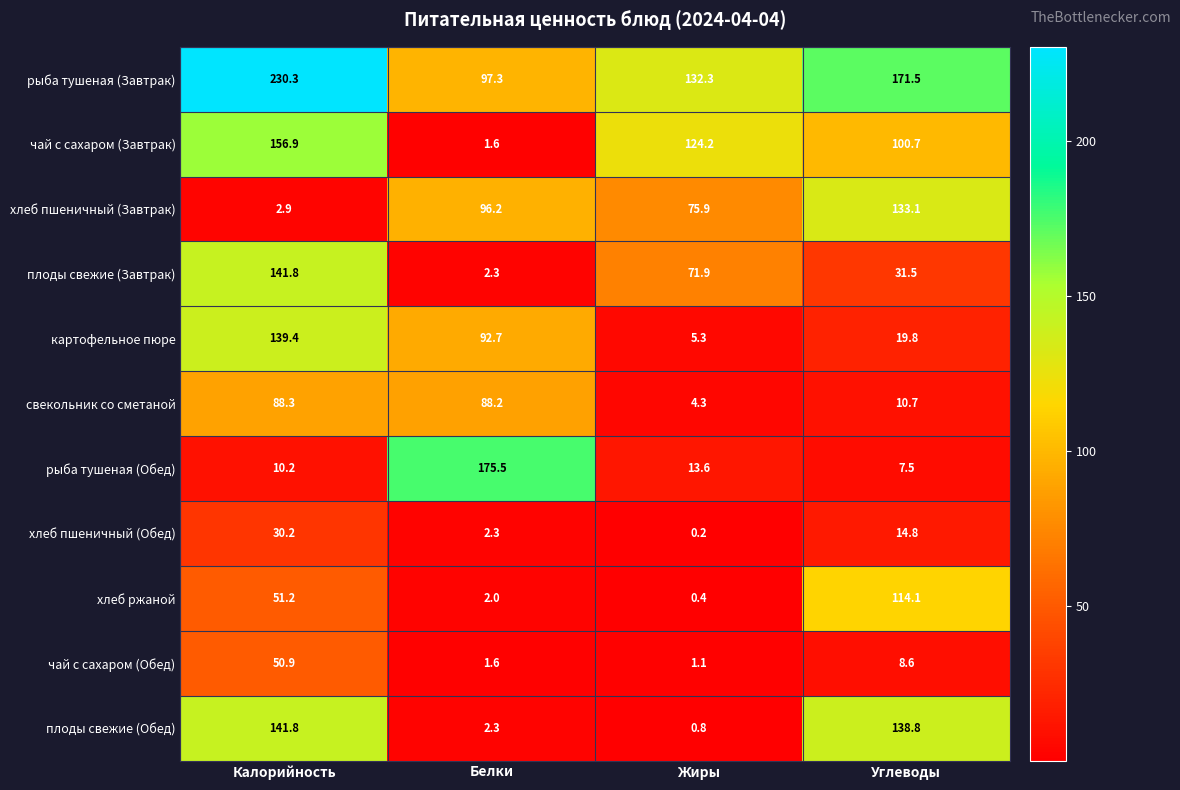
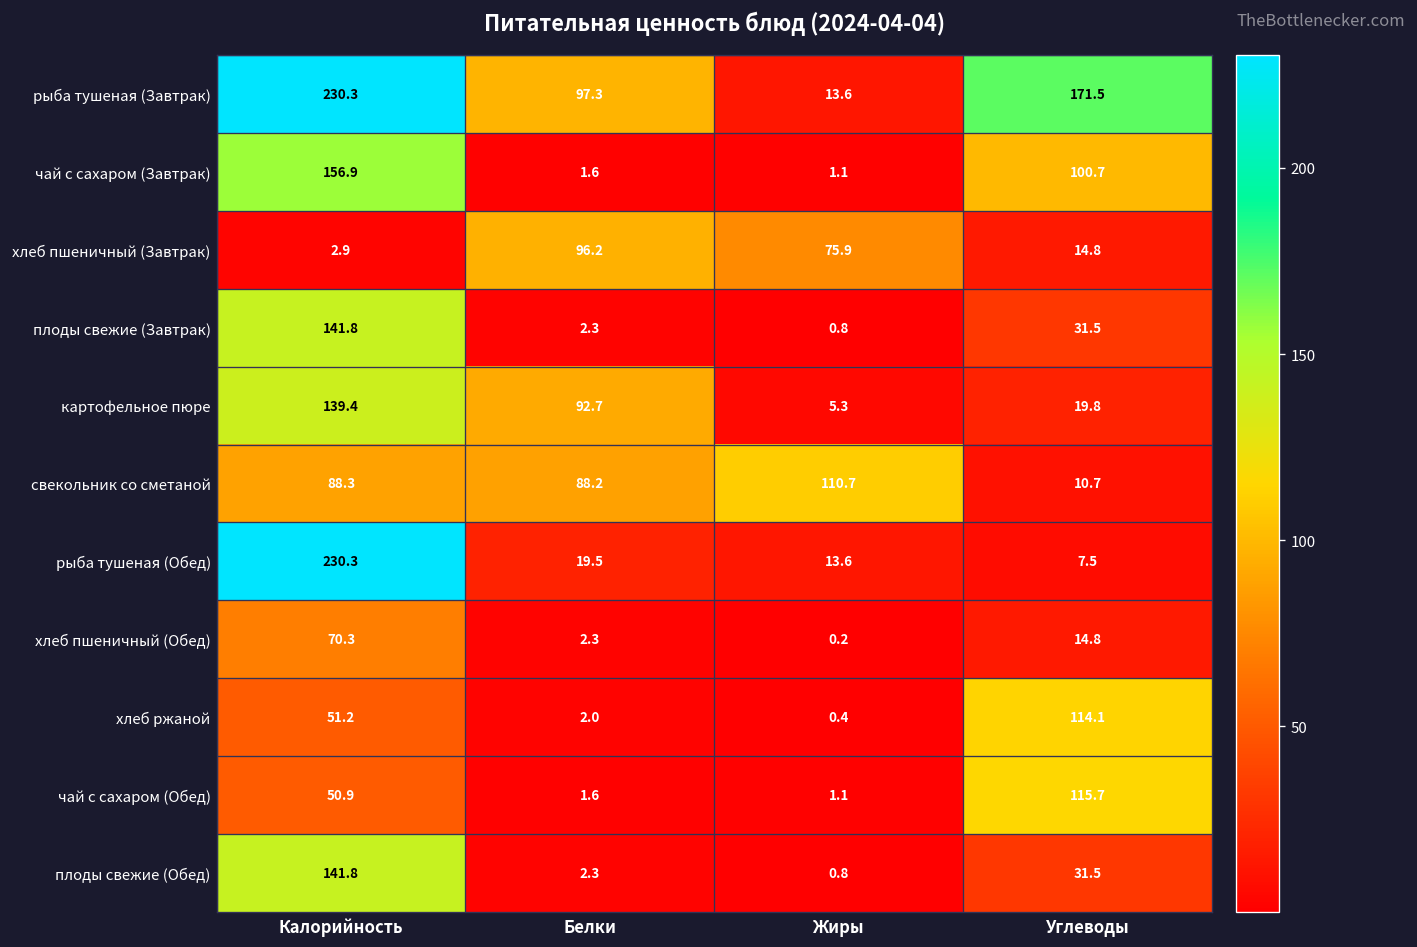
рыба тушеная (Завтрак), Жиры: 132.3 -> 13.6
чай с сахаром (Завтрак), Жиры: 124.2 -> 1.1
хлеб пшеничный (Завтрак), Углеводы: 133.1 -> 14.8
плоды свежие (Завтрак), Жиры: 71.9 -> 0.8
свекольник со сметаной, Жиры: 4.3 -> 110.7
рыба тушеная (Обед), Калорийность: 10.2 -> 230.3
рыба тушеная (Обед), Белки: 175.5 -> 19.5
хлеб пшеничный (Обед), Калорийность: 30.2 -> 70.3
чай с сахаром (Обед), Углеводы: 8.6 -> 115.7
плоды свежие (Обед), Углеводы: 138.8 -> 31.5
